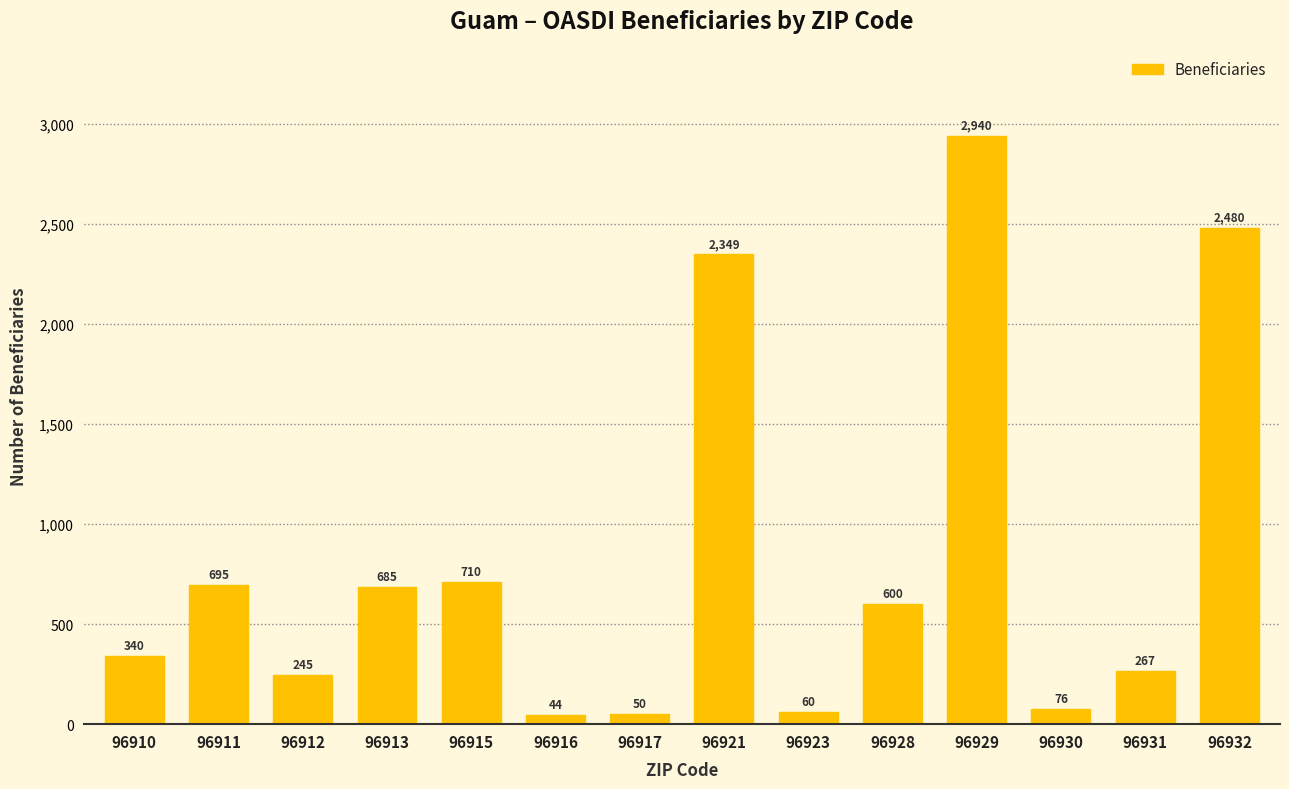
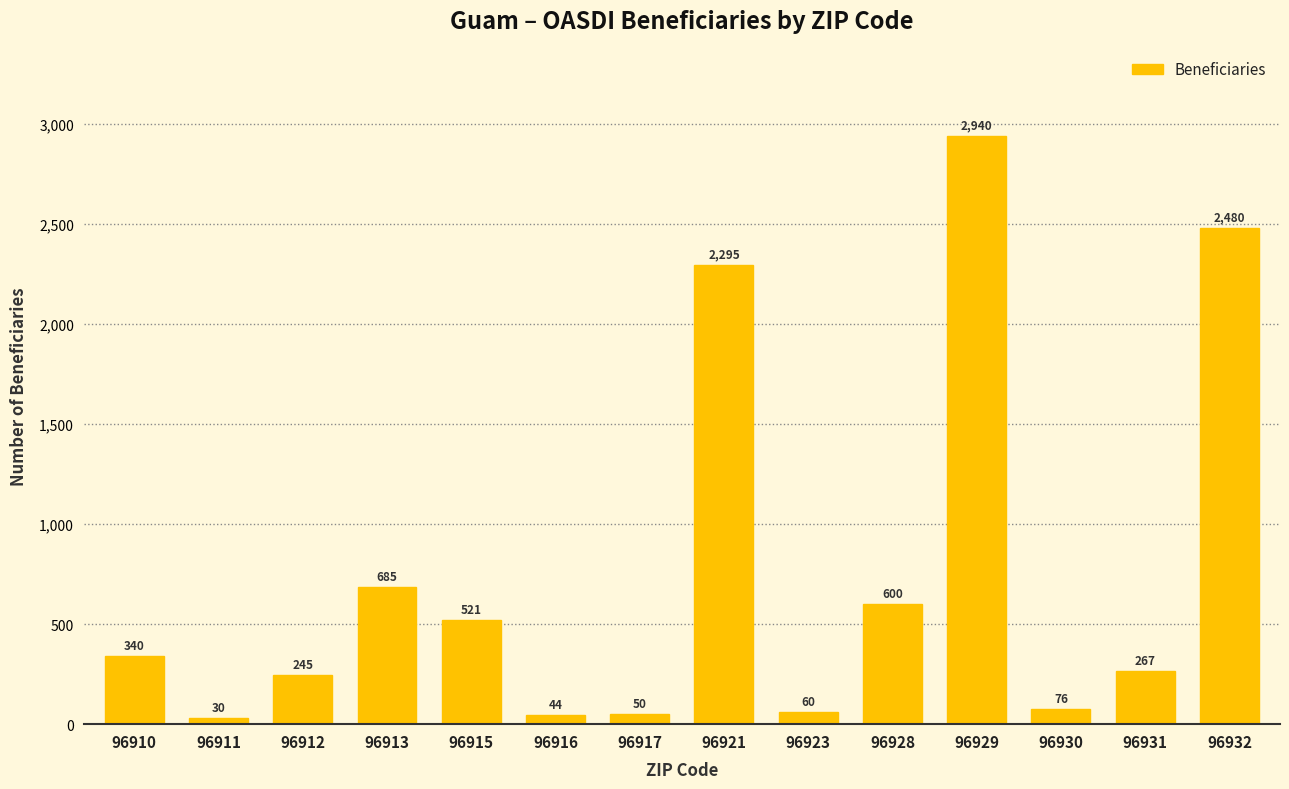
96911: 695 -> 30
96915: 710 -> 521
96921: 2,349 -> 2,295
